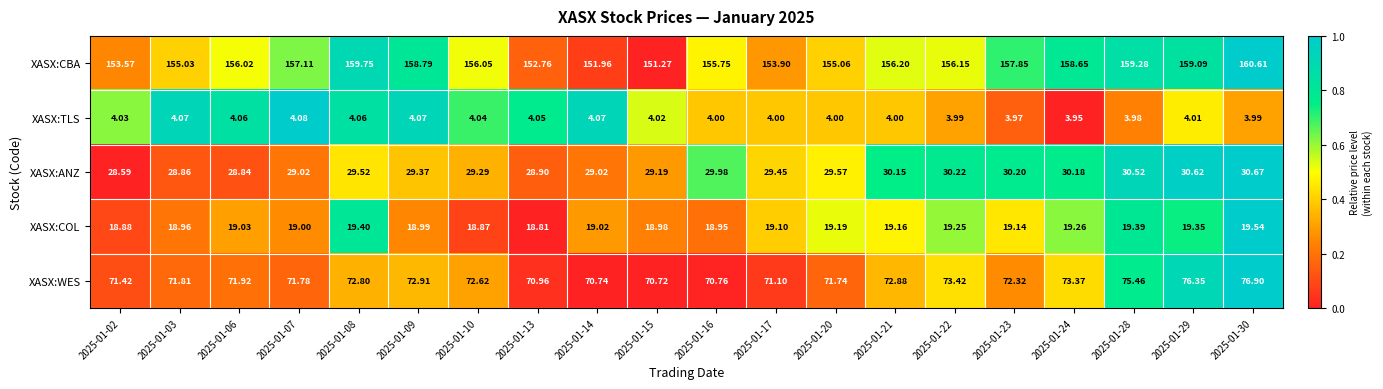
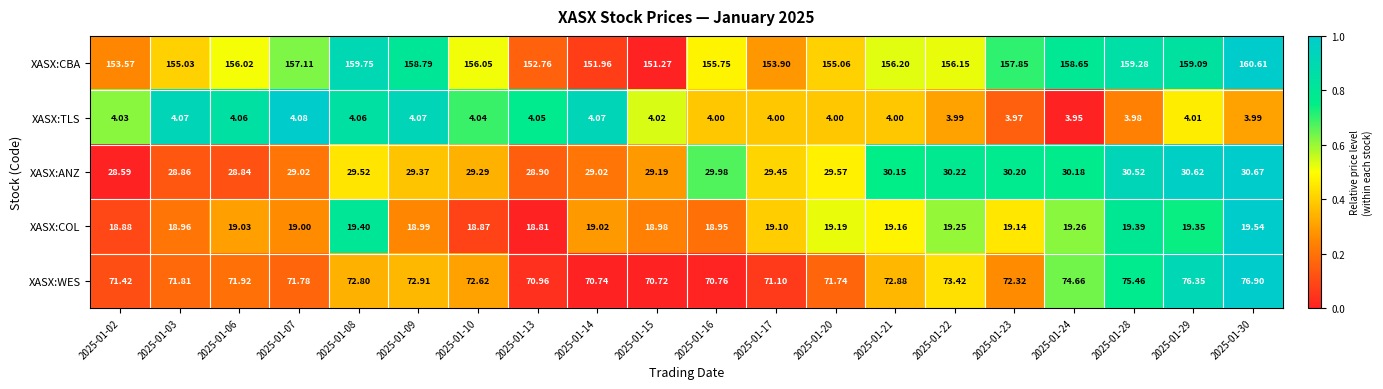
XASX:WES, 2025-01-24: 73.37 -> 74.66
